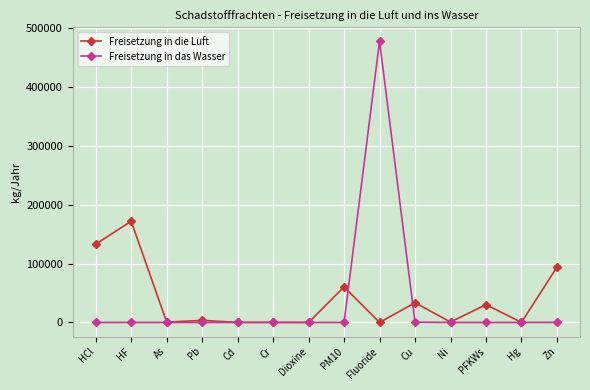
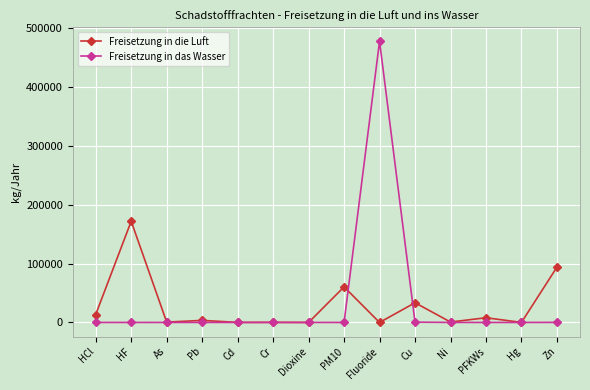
Freisetzung in die Luft, HCl: 130000 -> 10000
Freisetzung in die Luft, PFKWs: 30000 -> 10000
